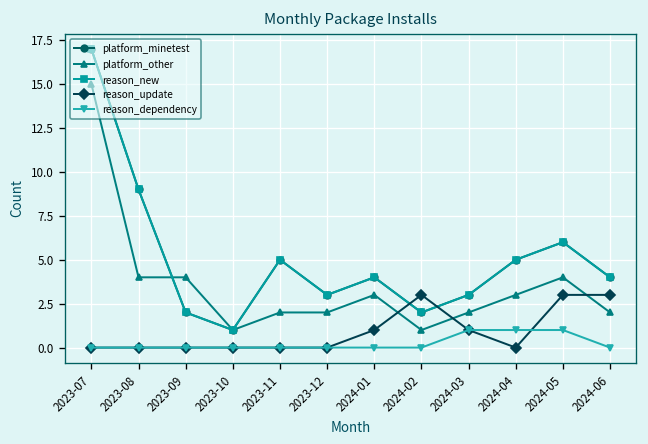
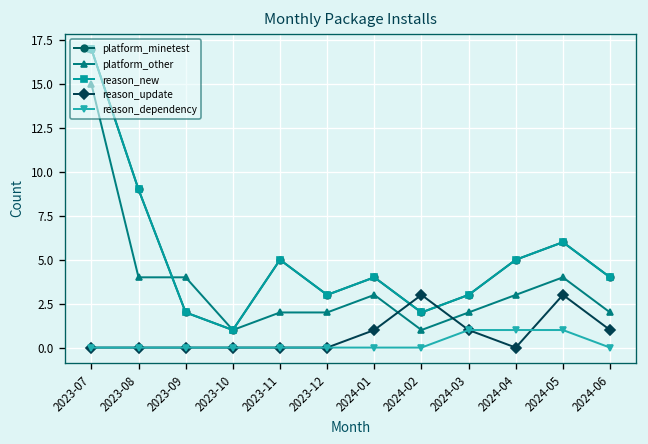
reason_update, 2024-06: 3 -> 1
